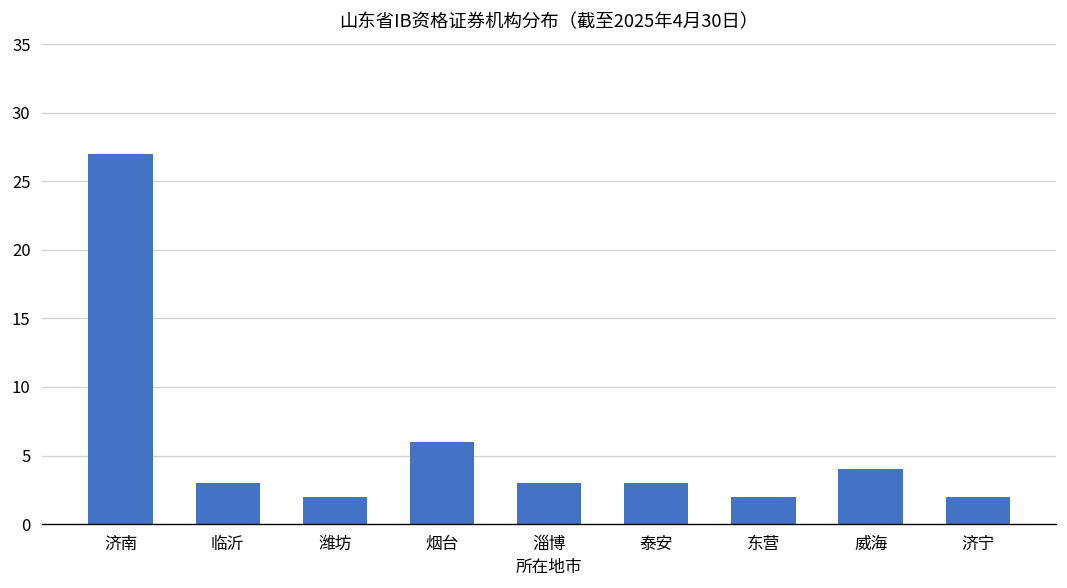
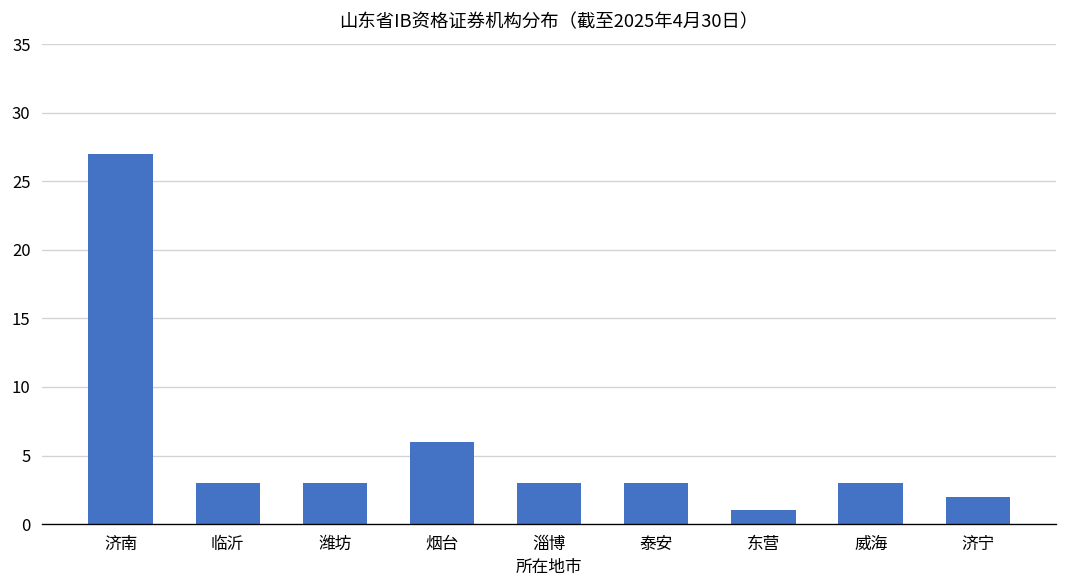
潍坊: 2 -> 3
东营: 2 -> 1
威海: 4 -> 3
